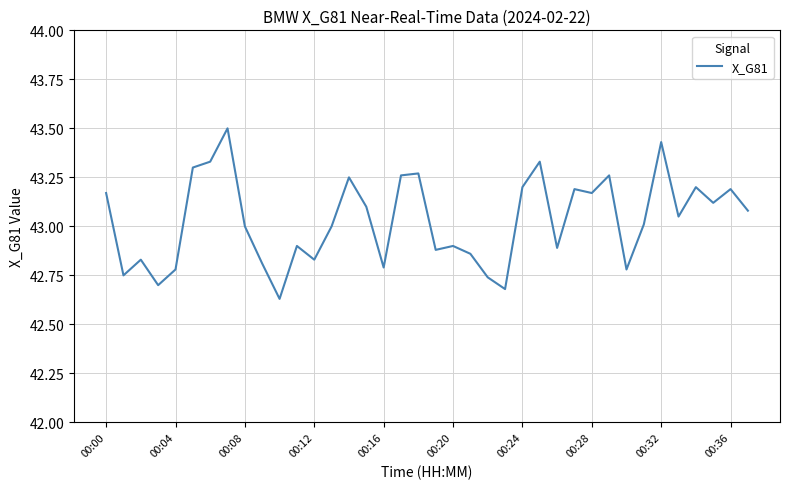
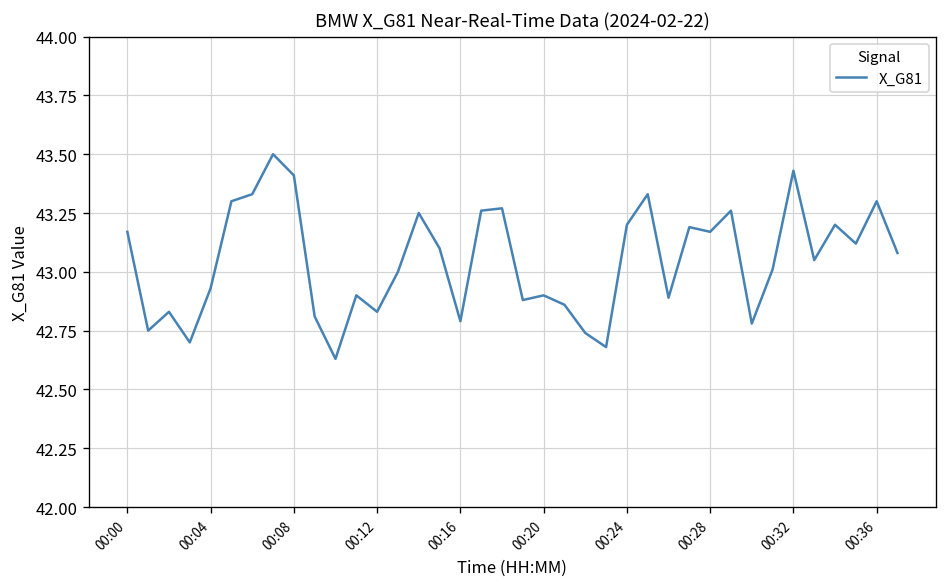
00:04: 42.78 -> 42.93
00:08: 43.00 -> 43.41
00:36: 43.19 -> 43.30
